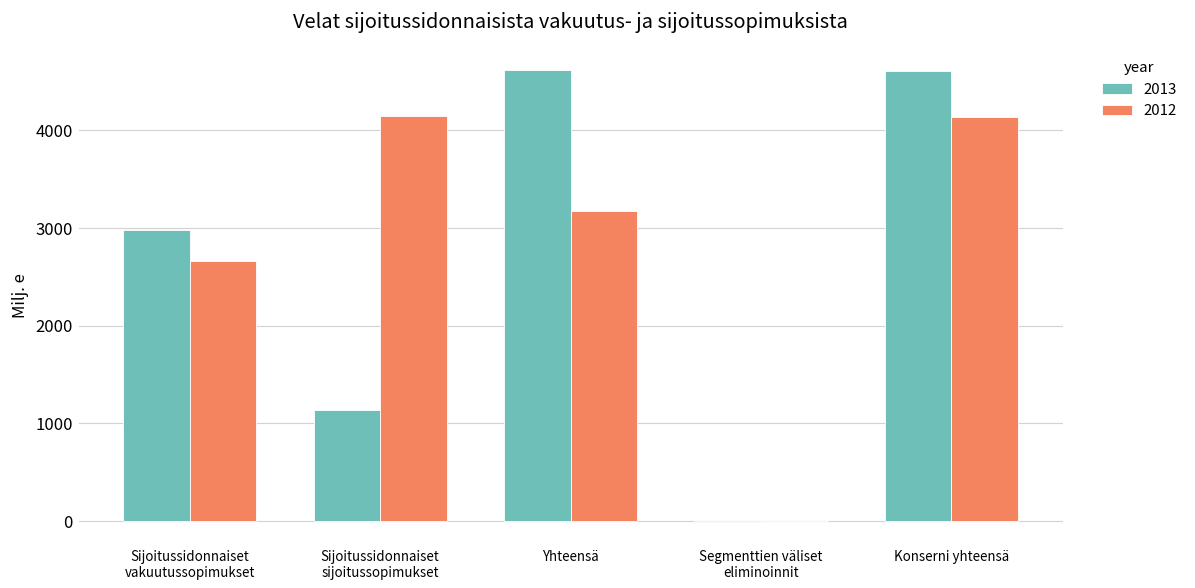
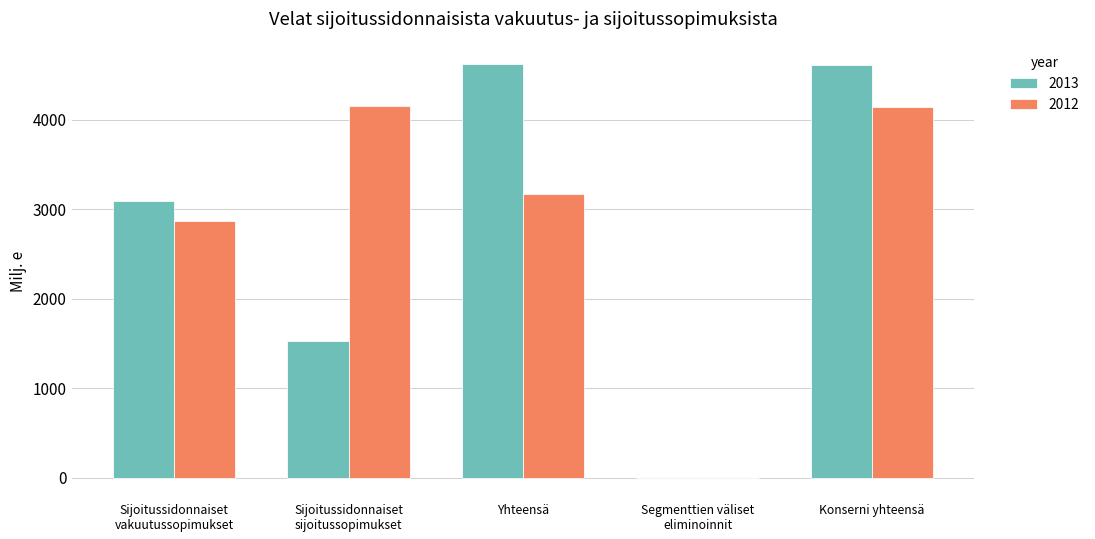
2013, Sijoitussidonnaiset vakuutussopimukset: 3000 -> 3100
2012, Sijoitussidonnaiset vakuutussopimukset: 2700 -> 2900
2013, Sijoitussidonnaiset sijoitussopimukset: 1100 -> 1500
